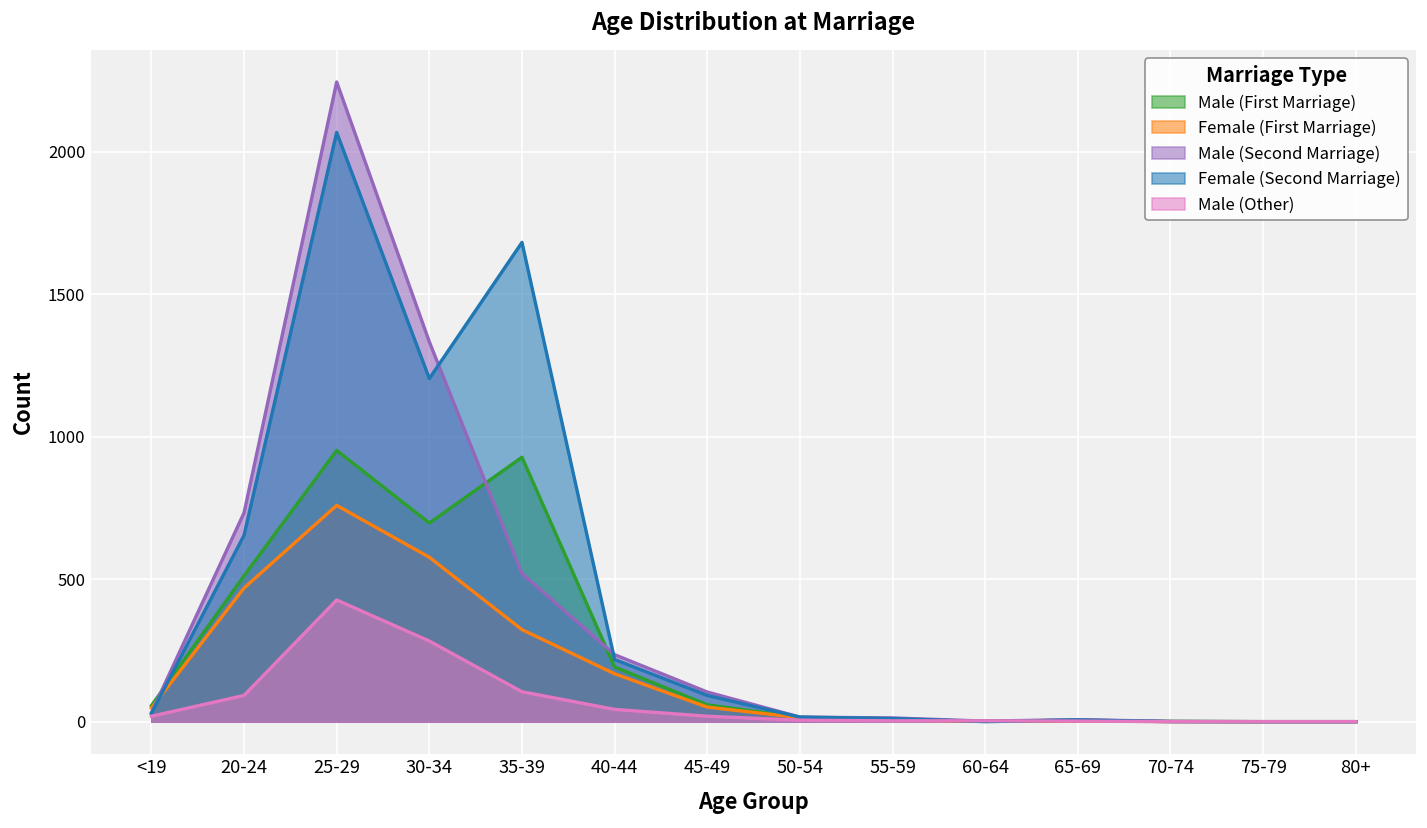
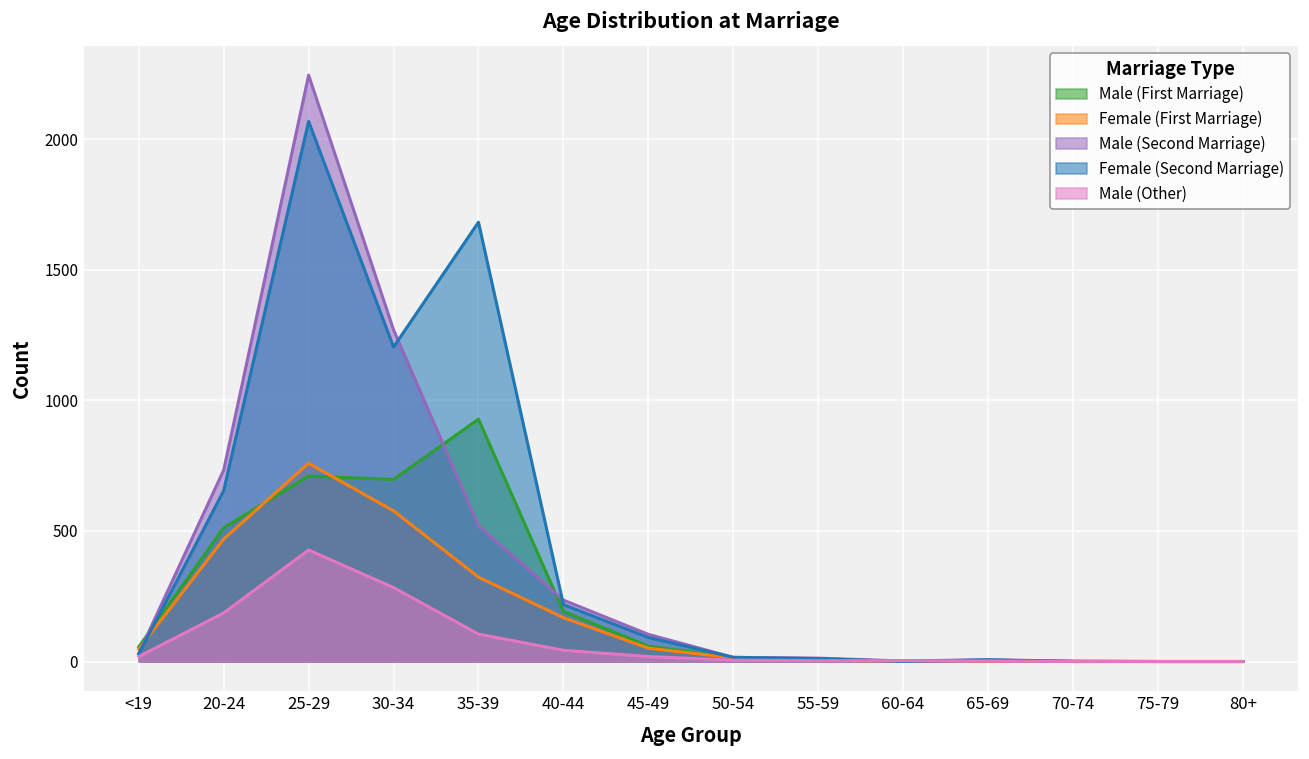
Male (Other), 20-24: 90 -> 190
Male (First Marriage), 25-29: 950 -> 710
Male (Second Marriage), 30-34: 1330 -> 1270
